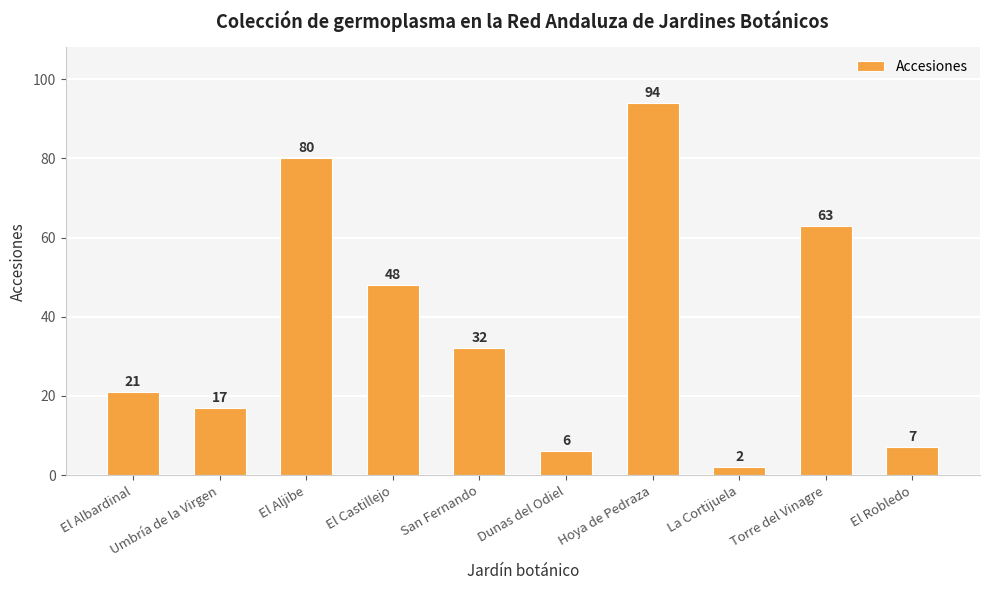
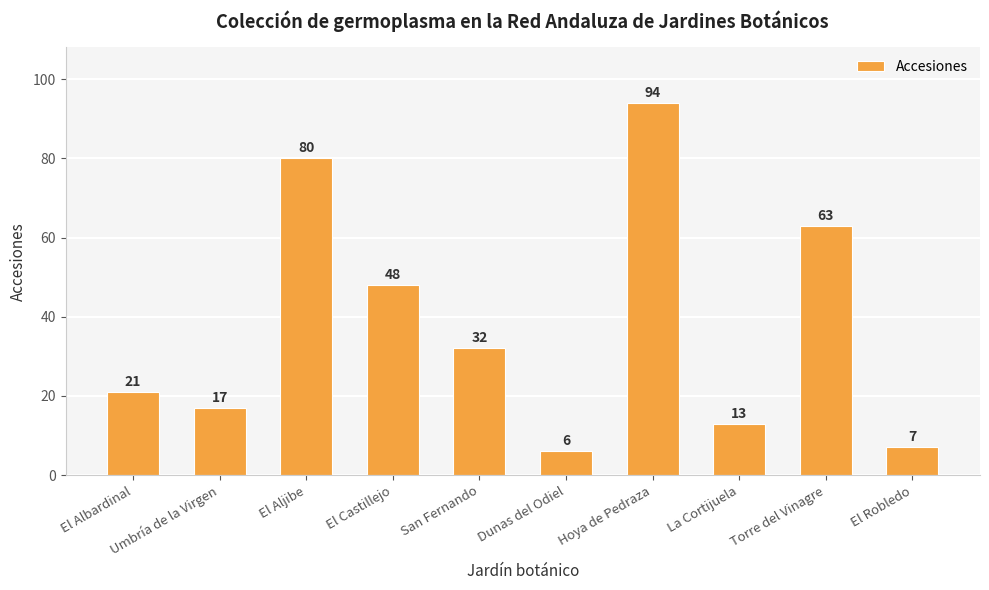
La Cortijuela: 2 -> 13
